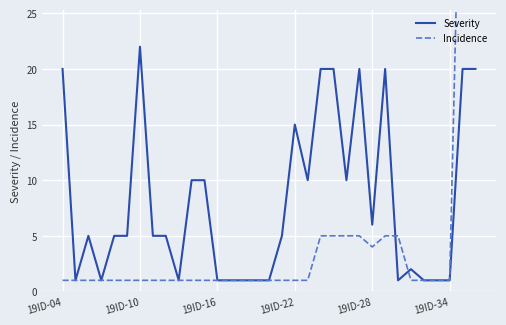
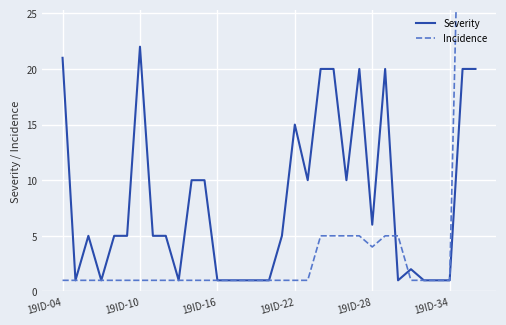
Severity, 19ID-04: 20 -> 21
